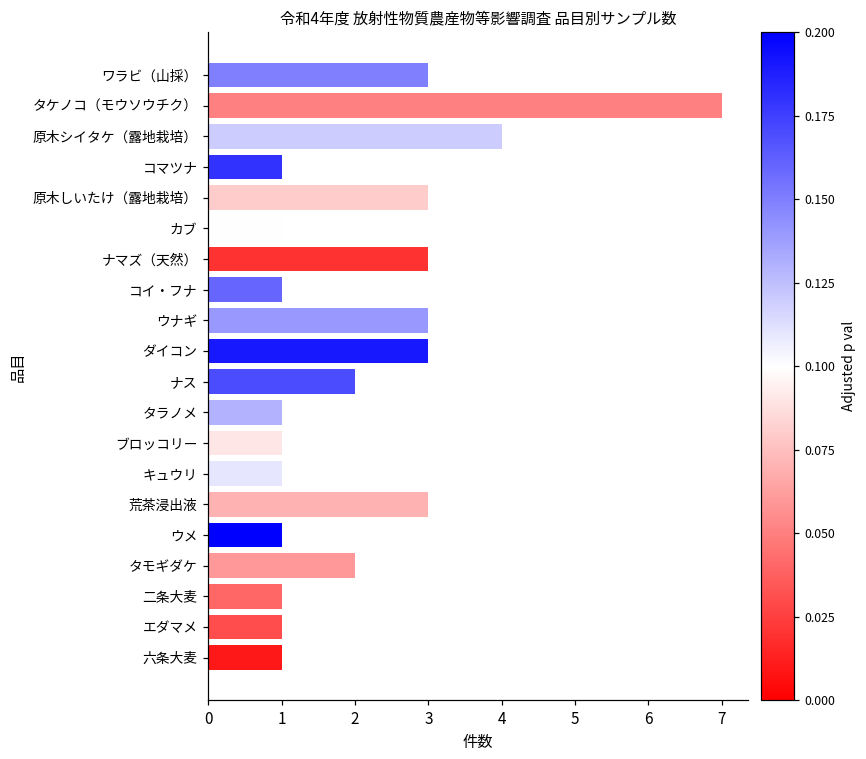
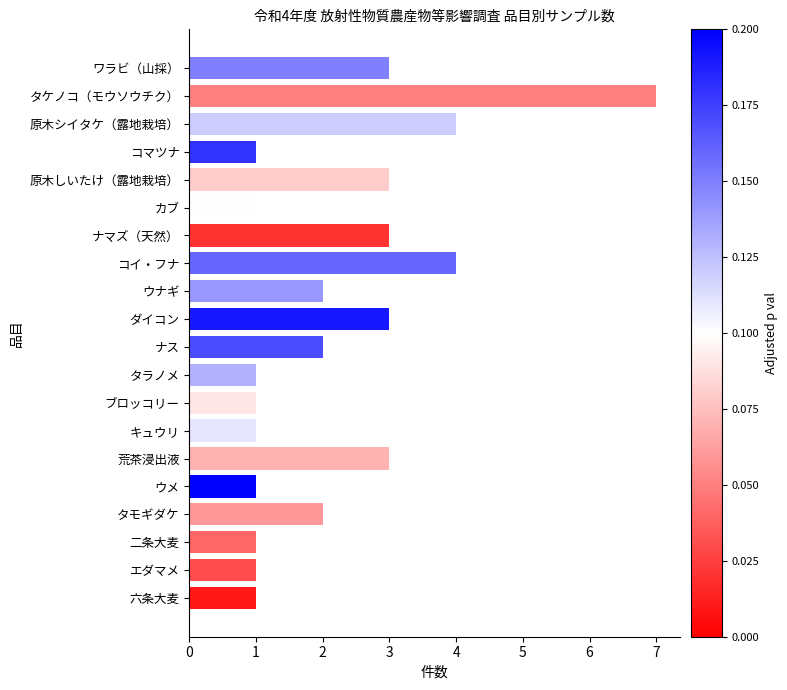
コイ・フナ: 1 -> 4
ウナギ: 3 -> 2
